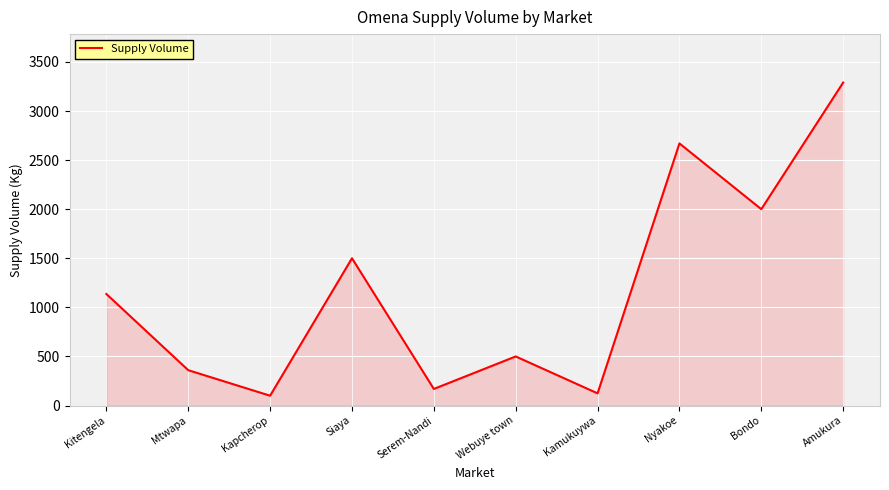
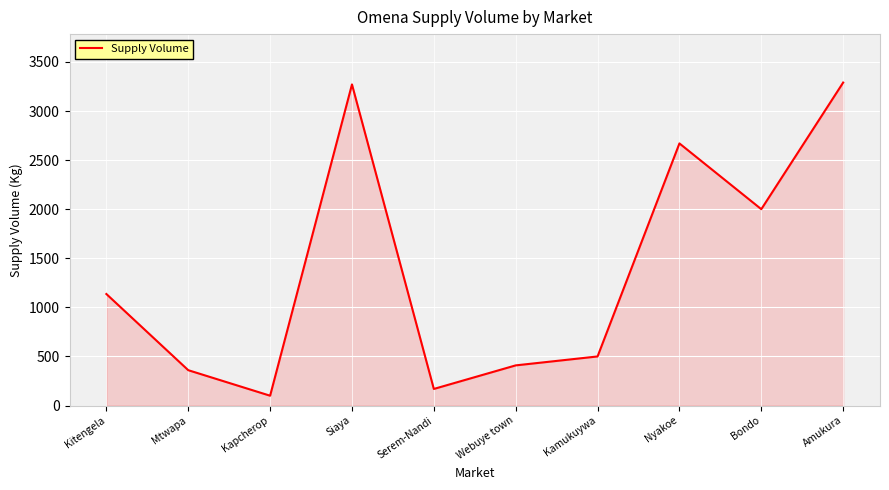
Siaya: 1500 -> 3300
Webuye town: 500 -> 400
Kamukuywa: 100 -> 500
